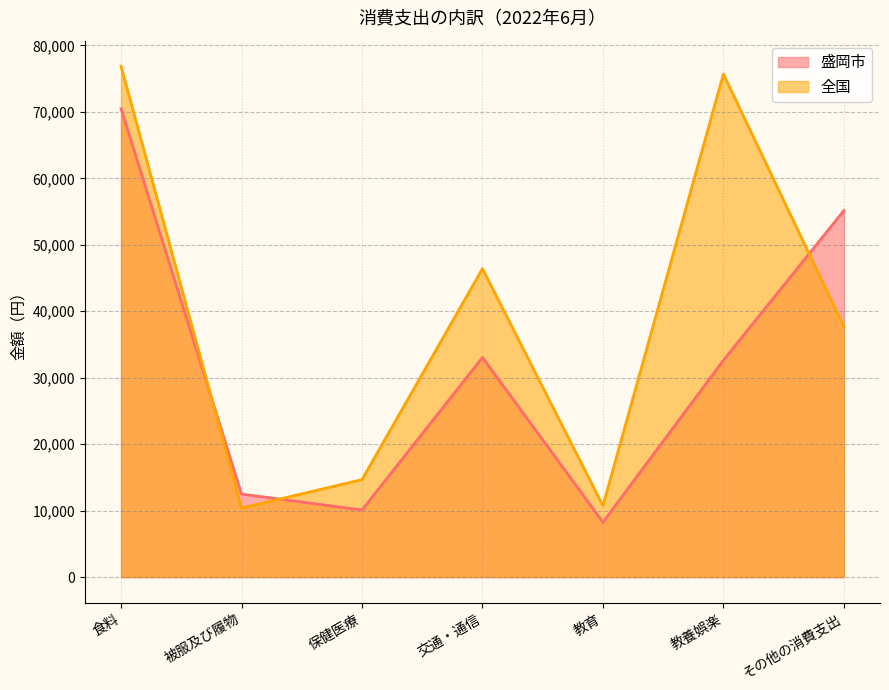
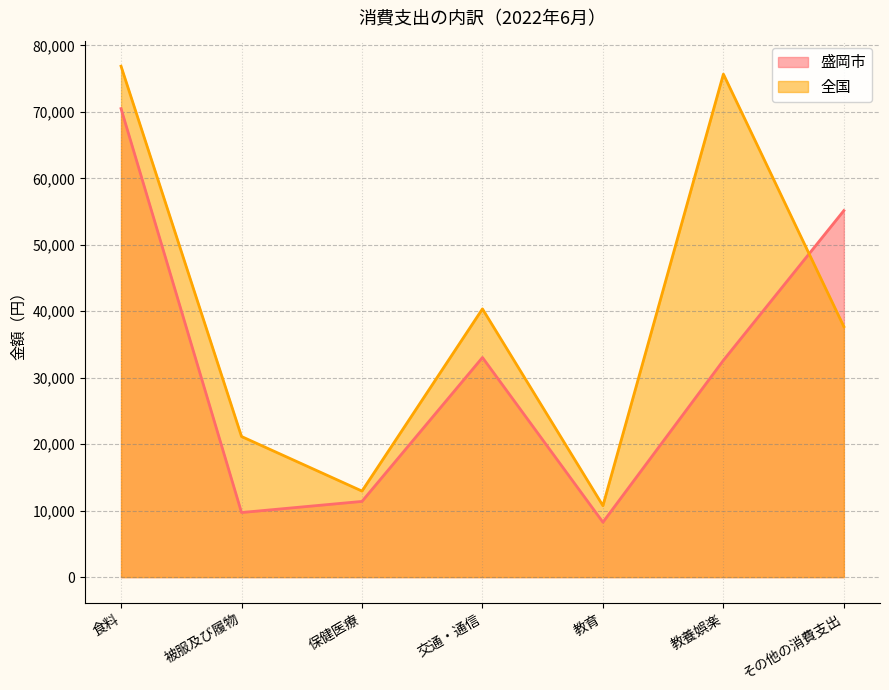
盛岡市, 被服及び履物: 12,000 -> 10,000
全国, 被服及び履物: 10,000 -> 21,000
盛岡市, 保健医療: 10,000 -> 11,000
全国, 保健医療: 15,000 -> 13,000
全国, 交通・通信: 46,000 -> 40,000
